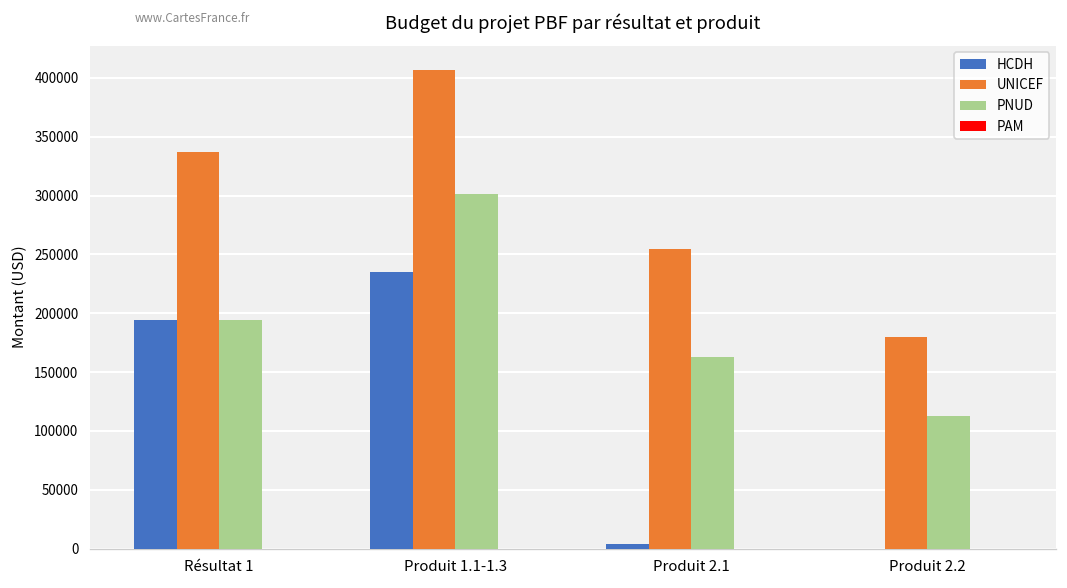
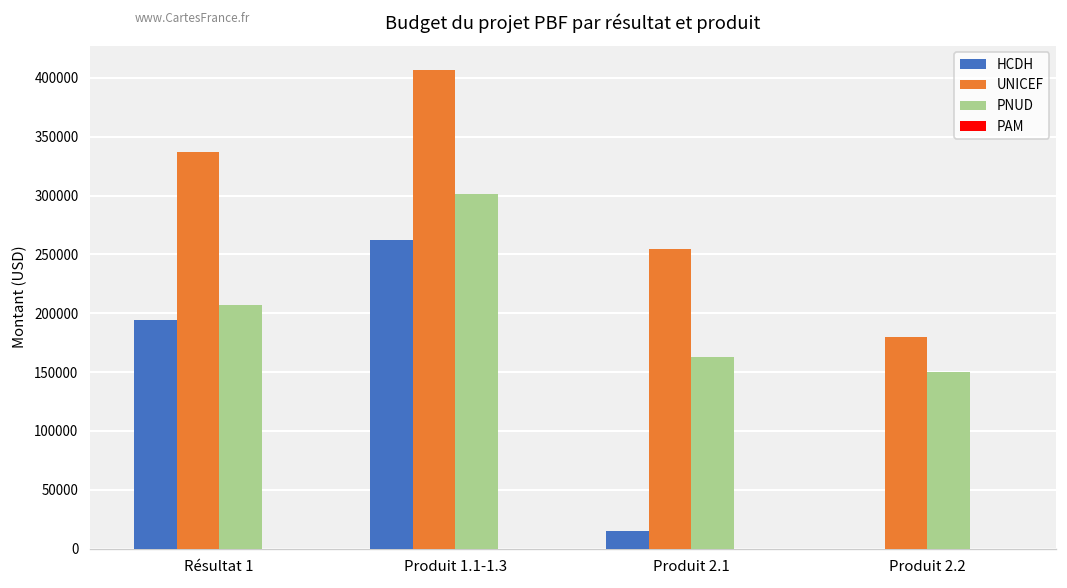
PNUD, Résultat 1: 190000 -> 210000
HCDH, Produit 1.1-1.3: 240000 -> 260000
HCDH, Produit 2.1: 0 -> 20000
PNUD, Produit 2.2: 110000 -> 150000
